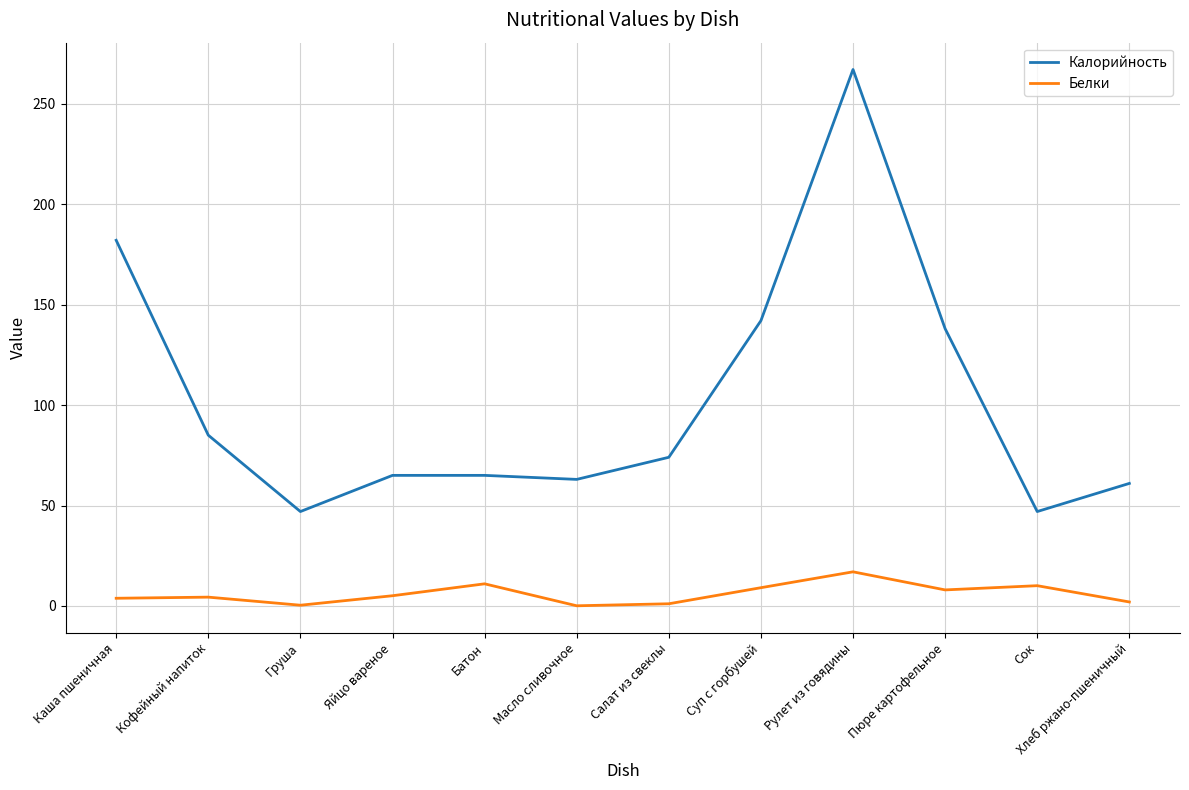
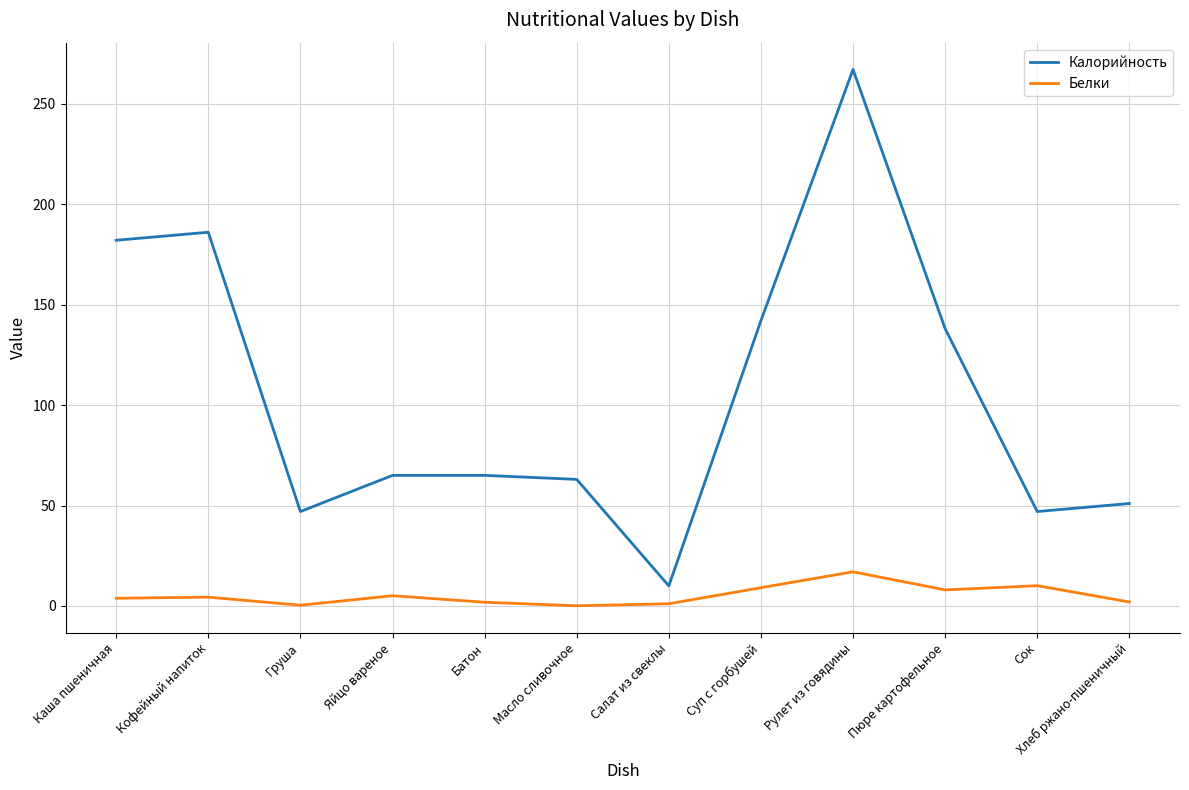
Калорийность, Кофейный напиток: 85 -> 186
Белки, Батон: 11 -> 2
Калорийность, Салат из свеклы: 74 -> 10
Калорийность, Хлеб ржано-пшеничный: 61 -> 51
